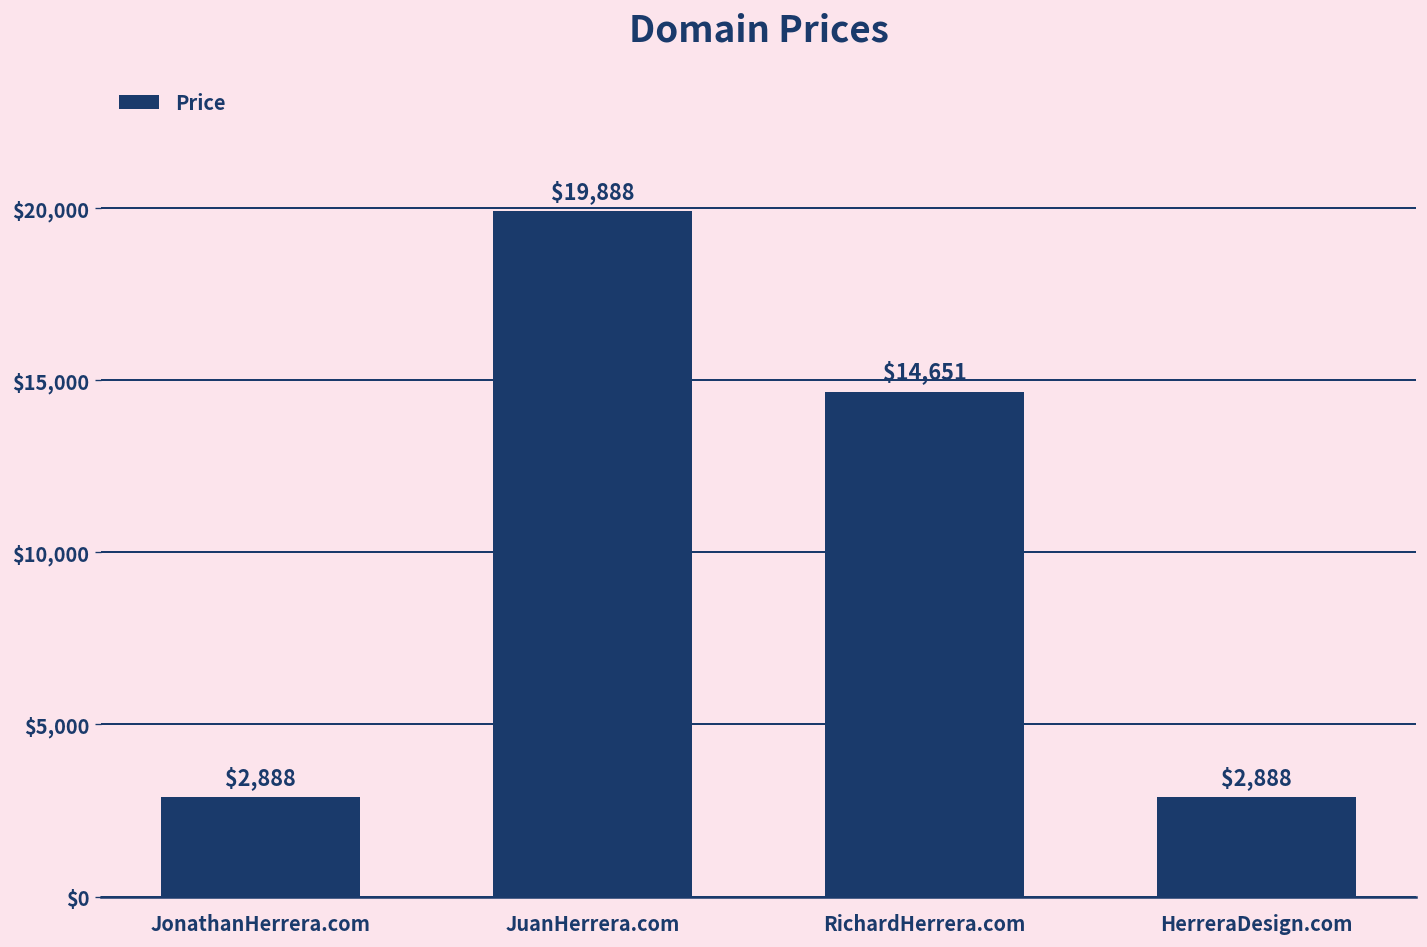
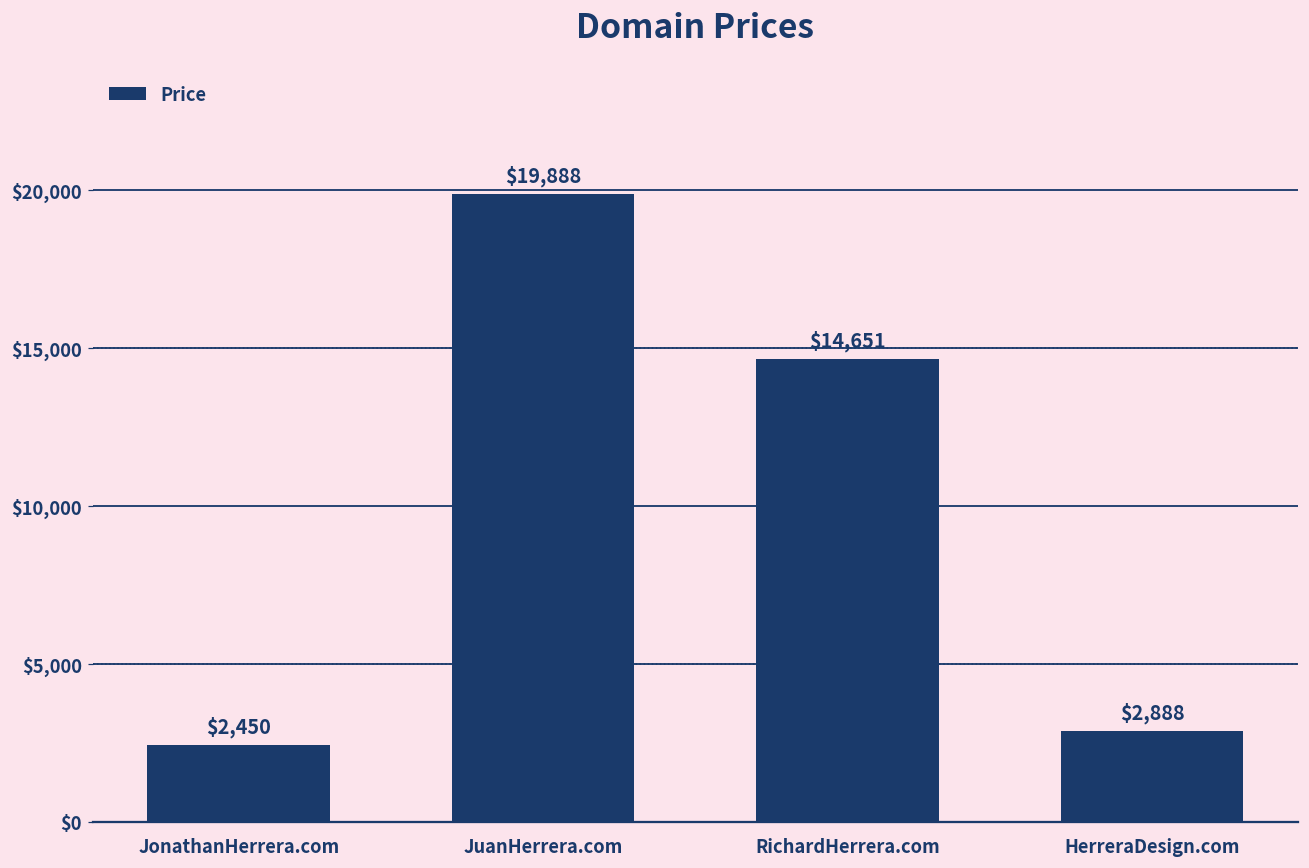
JonathanHerrera.com: $2,888 -> $2,450
